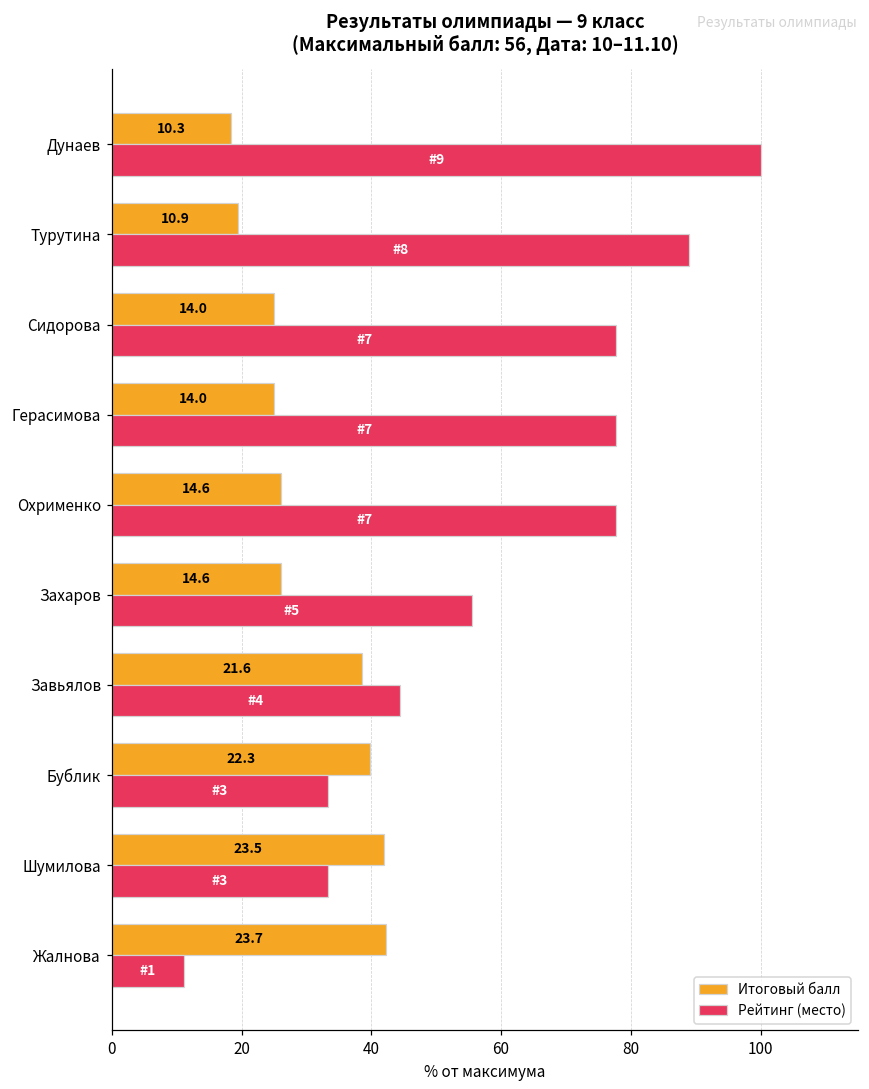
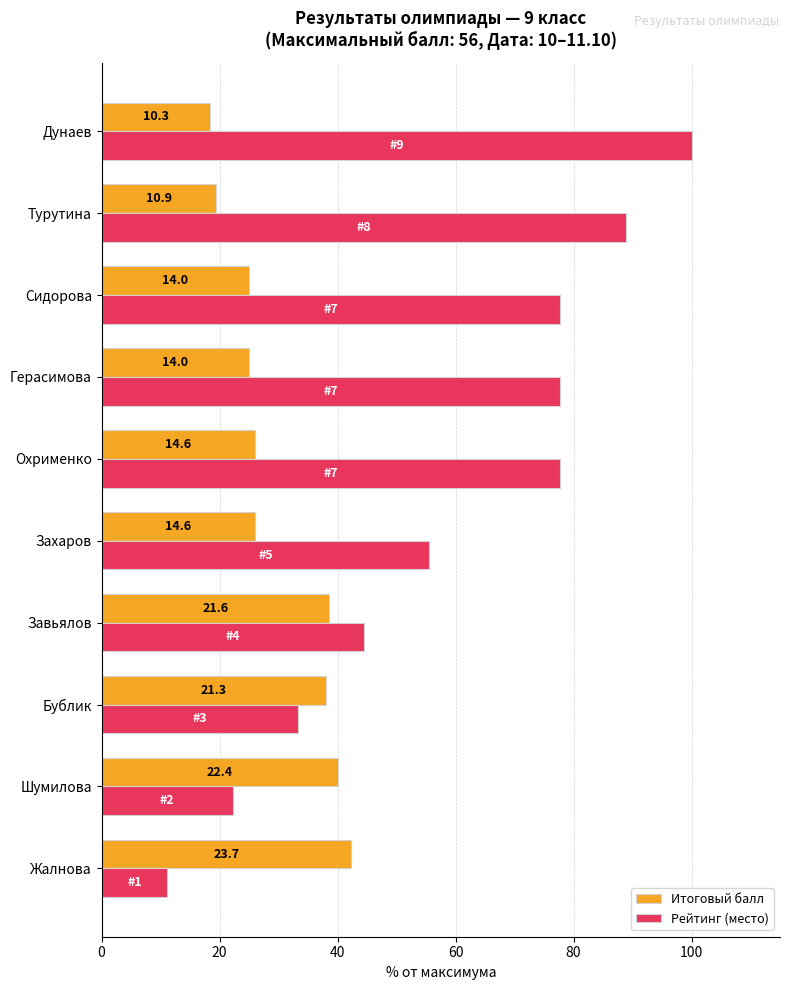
Итоговый балл, Бублик: 22.3 -> 21.3
Итоговый балл, Шумилова: 23.5 -> 22.4
Рейтинг (место), Шумилова: 3 -> 2
